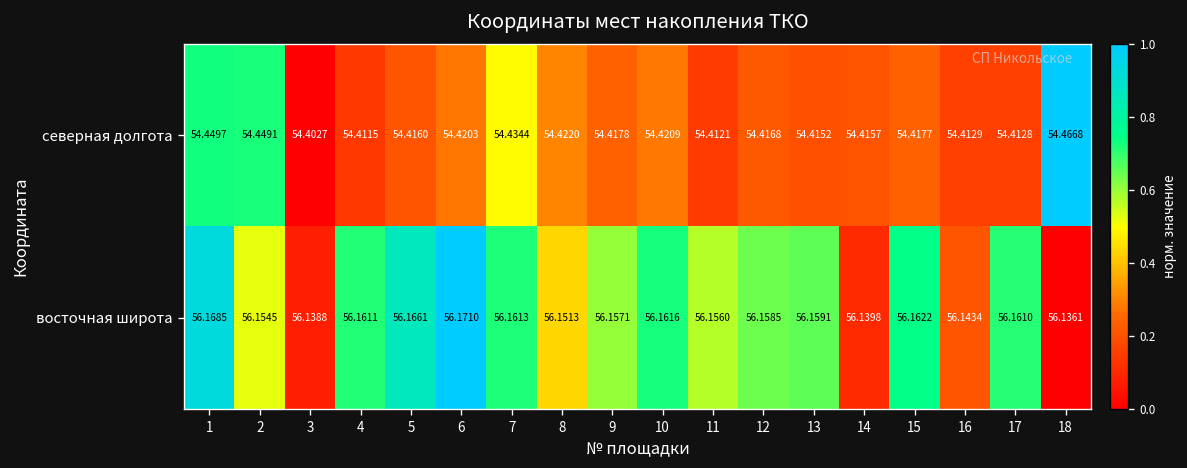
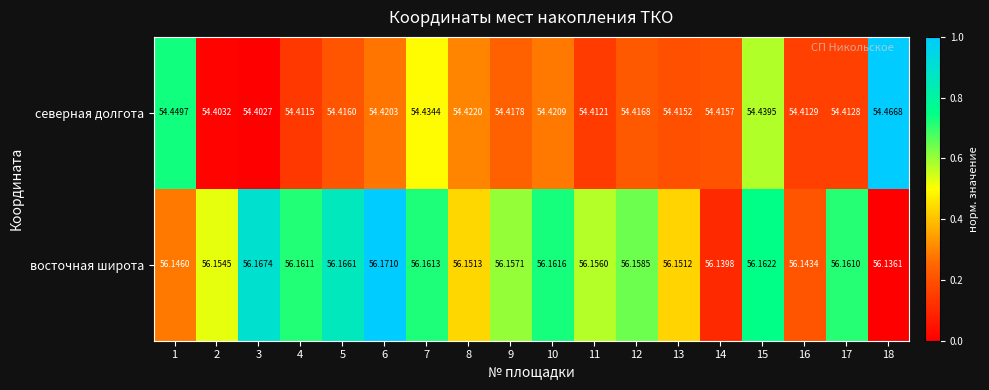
северная долгота, 2: 54.4491 -> 54.4032
северная долгота, 15: 54.4177 -> 54.4395
восточная широта, 1: 56.1685 -> 56.1460
восточная широта, 3: 56.1388 -> 56.1674
восточная широта, 13: 56.1591 -> 56.1512
